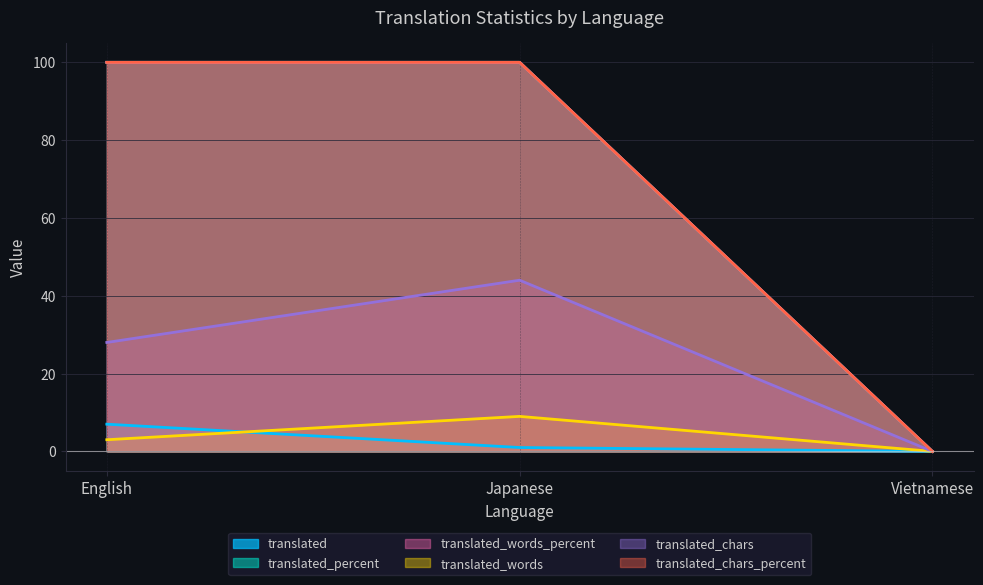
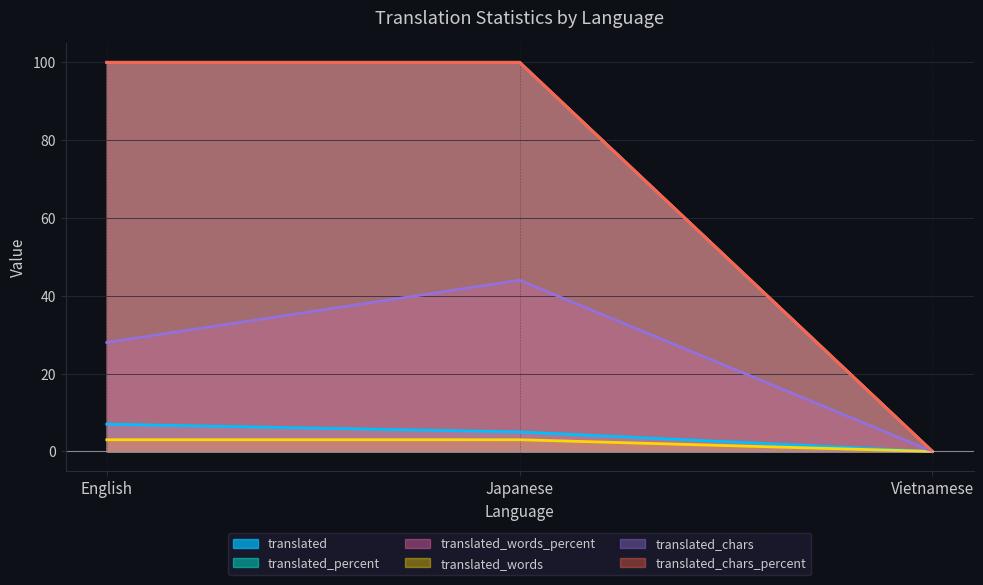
translated, Japanese: 1 -> 5
translated_words, Japanese: 9 -> 3
